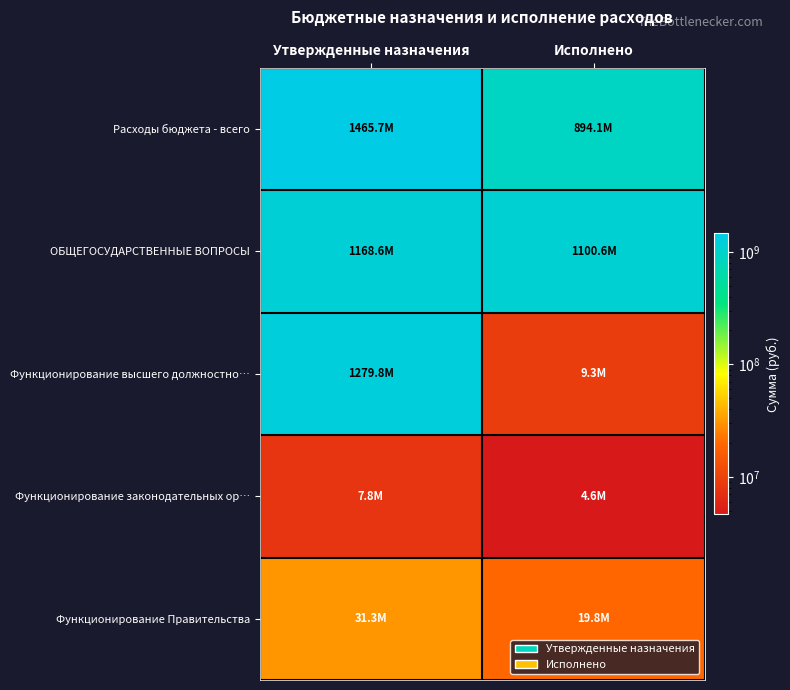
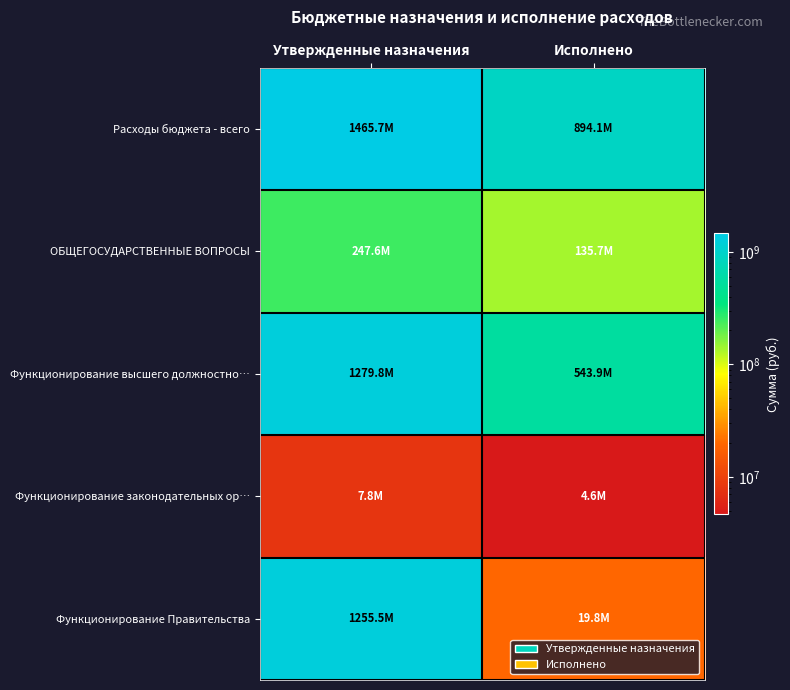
ОБЩЕГОСУДАРСТВЕННЫЕ ВОПРОСЫ, Утвержденные назначения: 1168.6M -> 247.6M
ОБЩЕГОСУДАРСТВЕННЫЕ ВОПРОСЫ, Исполнено: 1100.6M -> 135.7M
Функционирование высшего должностно…, Исполнено: 9.3M -> 543.9M
Функционирование Правительства, Утвержденные назначения: 31.3M -> 1255.5M
